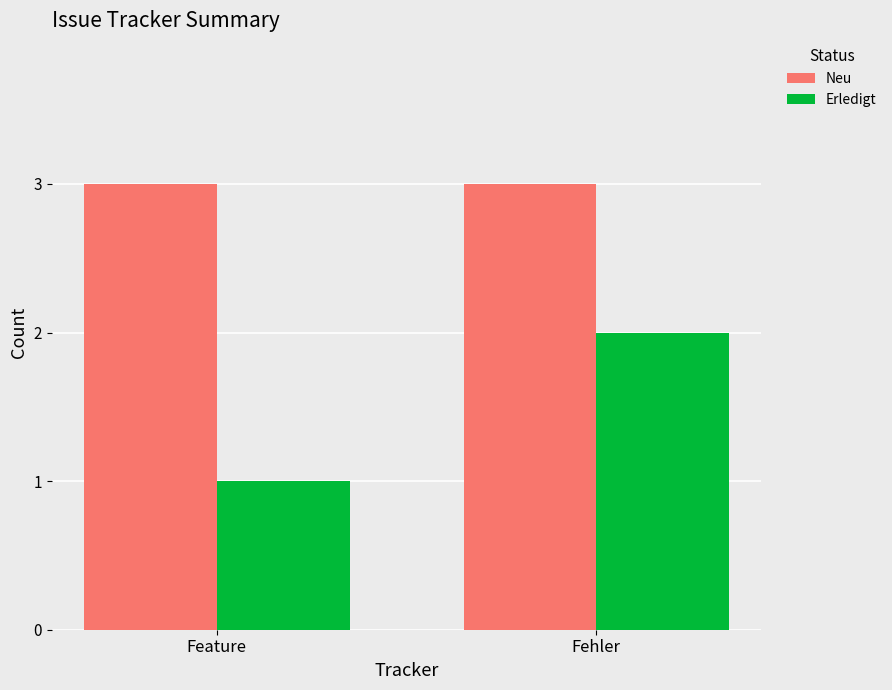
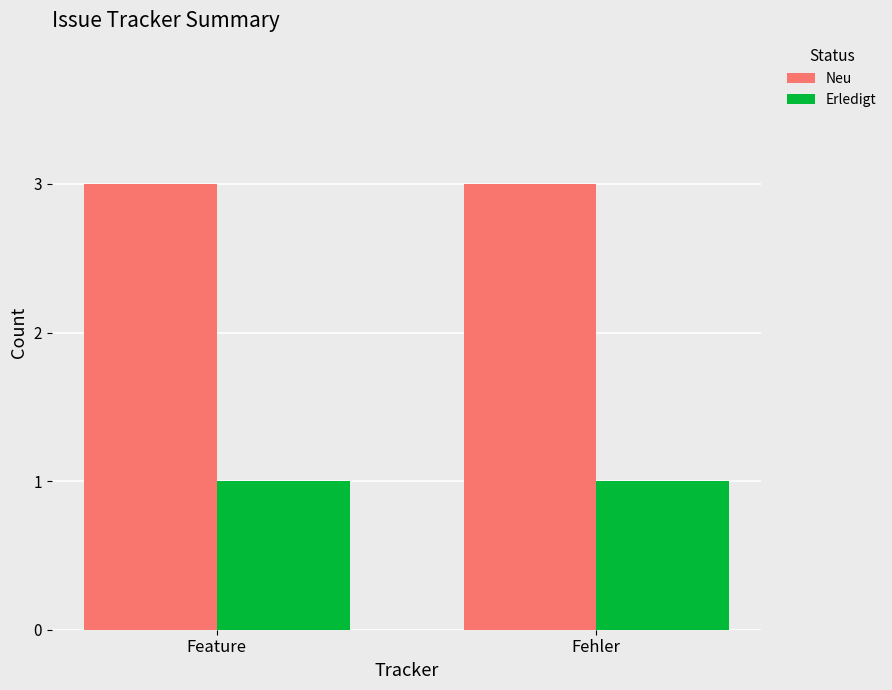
Erledigt, Fehler: 2 -> 1
